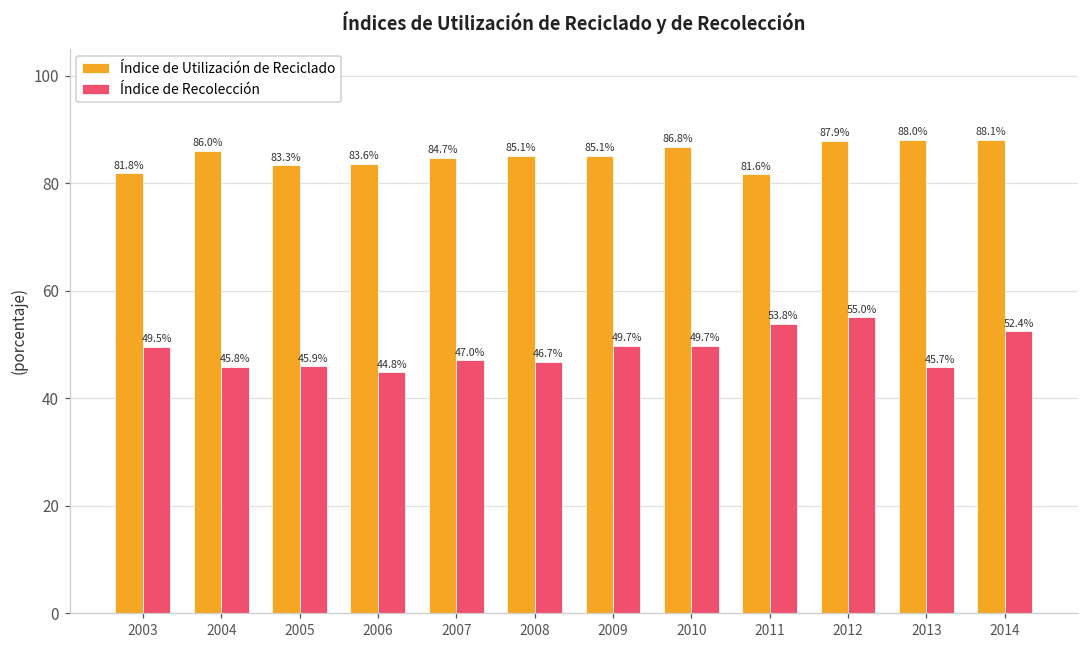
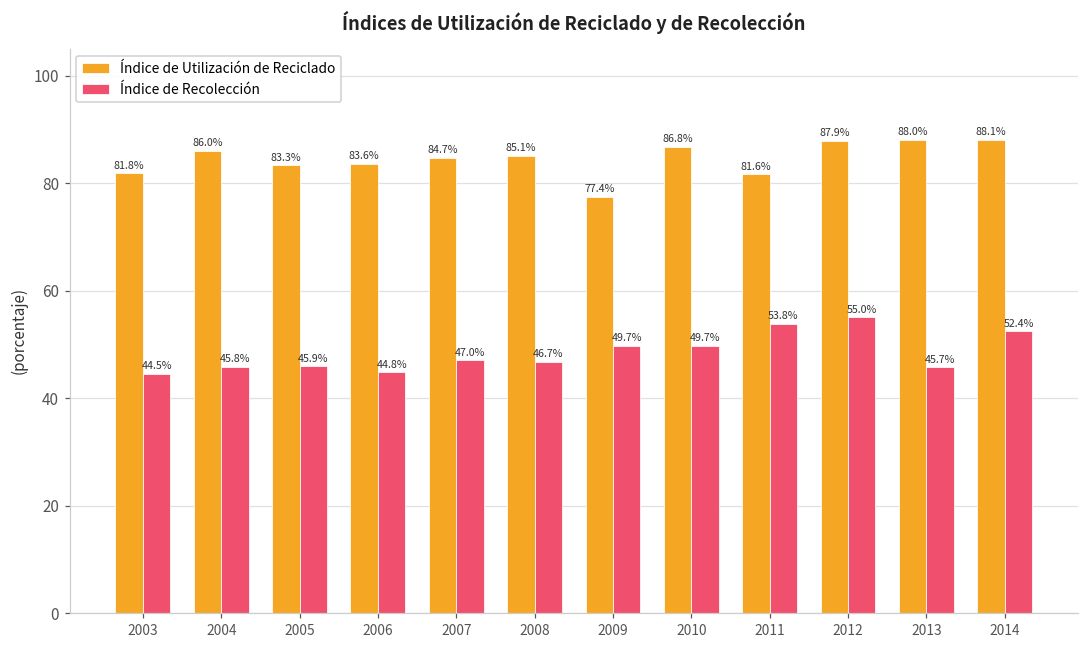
Índice de Recolección, 2003: 49.5% -> 44.5%
Índice de Utilización de Reciclado, 2009: 85.1% -> 77.4%
